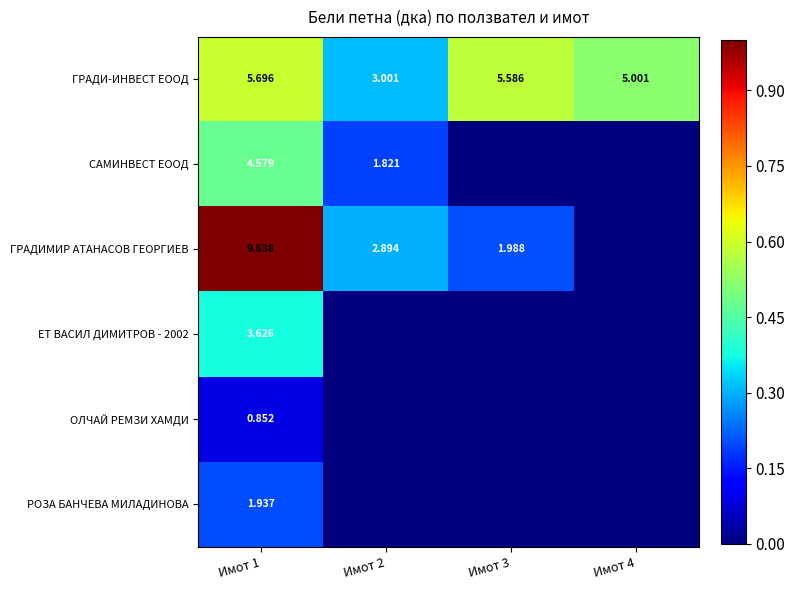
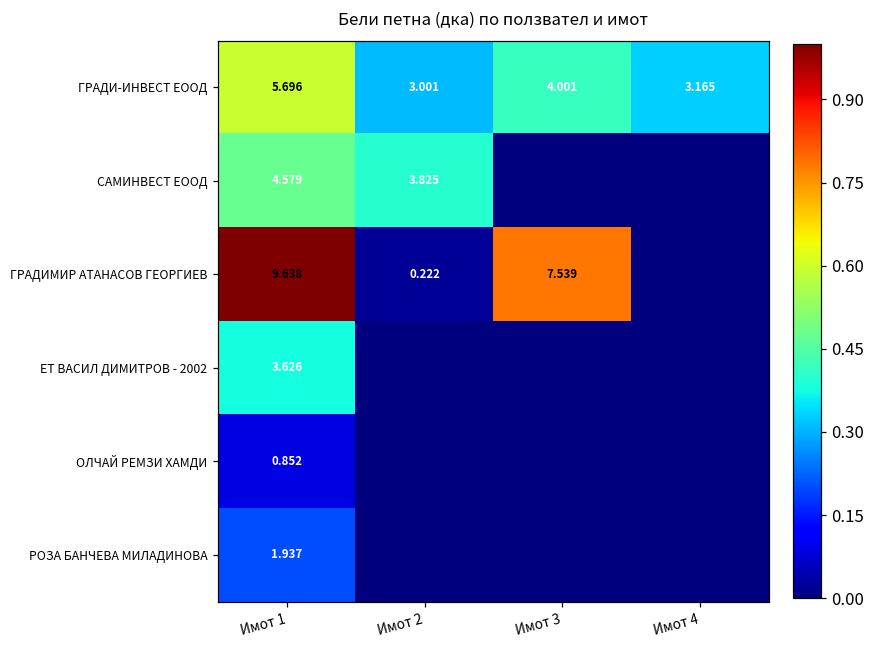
ГРАДИ-ИНВЕСТ ЕООД, Имот 3: 5.586 -> 4.001
ГРАДИ-ИНВЕСТ ЕООД, Имот 4: 5.001 -> 3.165
САМИНВЕСТ ЕООД, Имот 2: 1.821 -> 3.825
ГРАДИМИР АТАНАСОВ ГЕОРГИЕВ, Имот 2: 2.894 -> 0.222
ГРАДИМИР АТАНАСОВ ГЕОРГИЕВ, Имот 3: 1.988 -> 7.539
